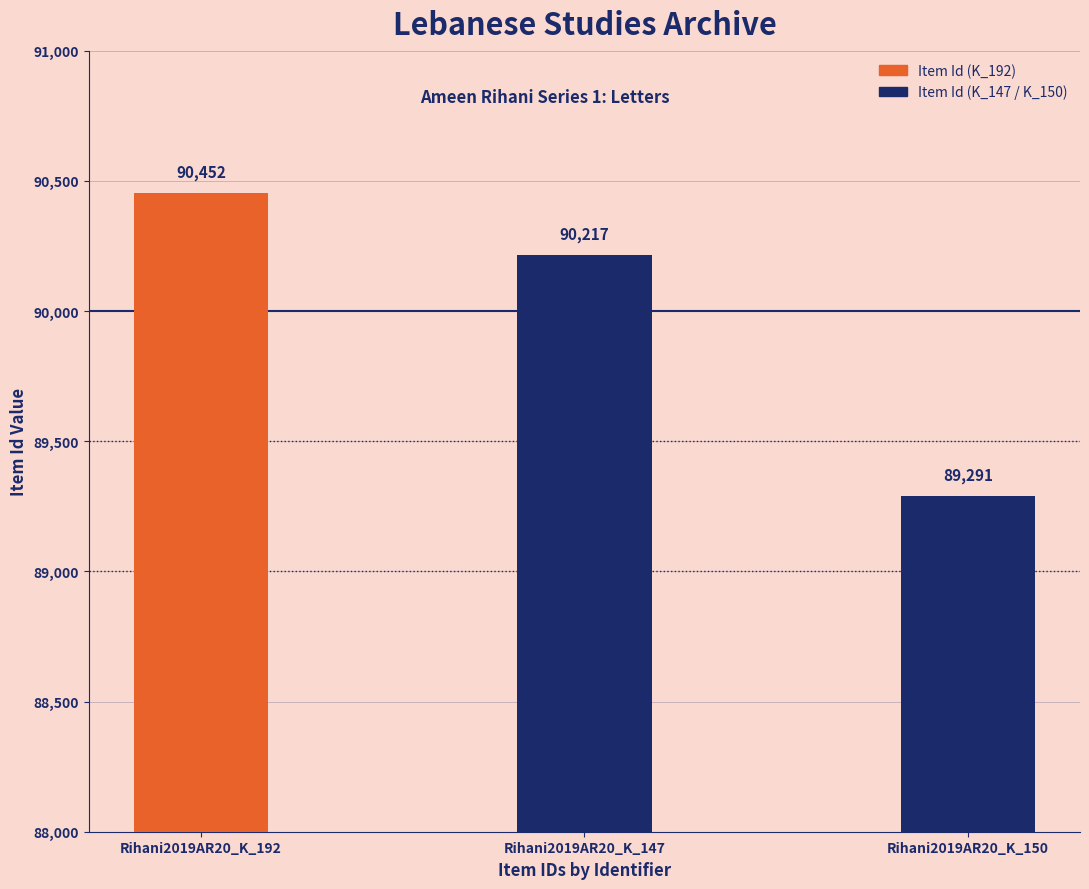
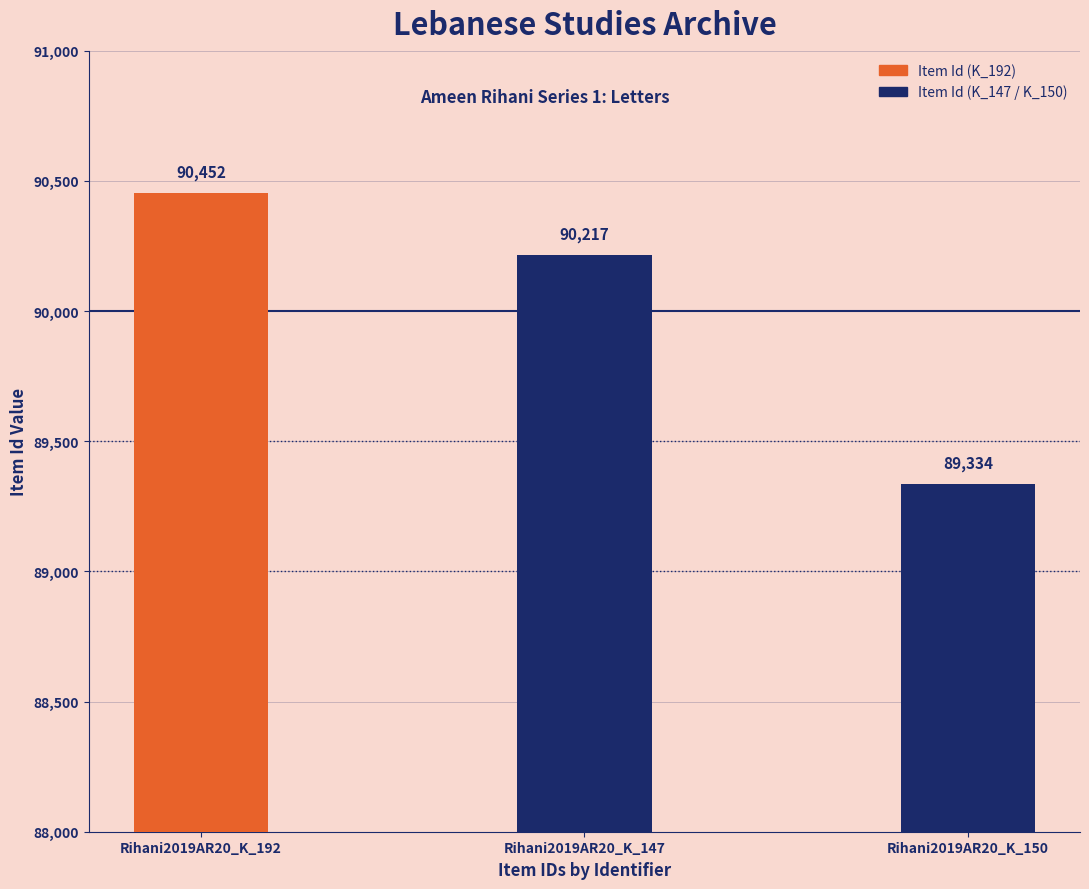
Rihani2019AR20_K_150: 89,291 -> 89,334
